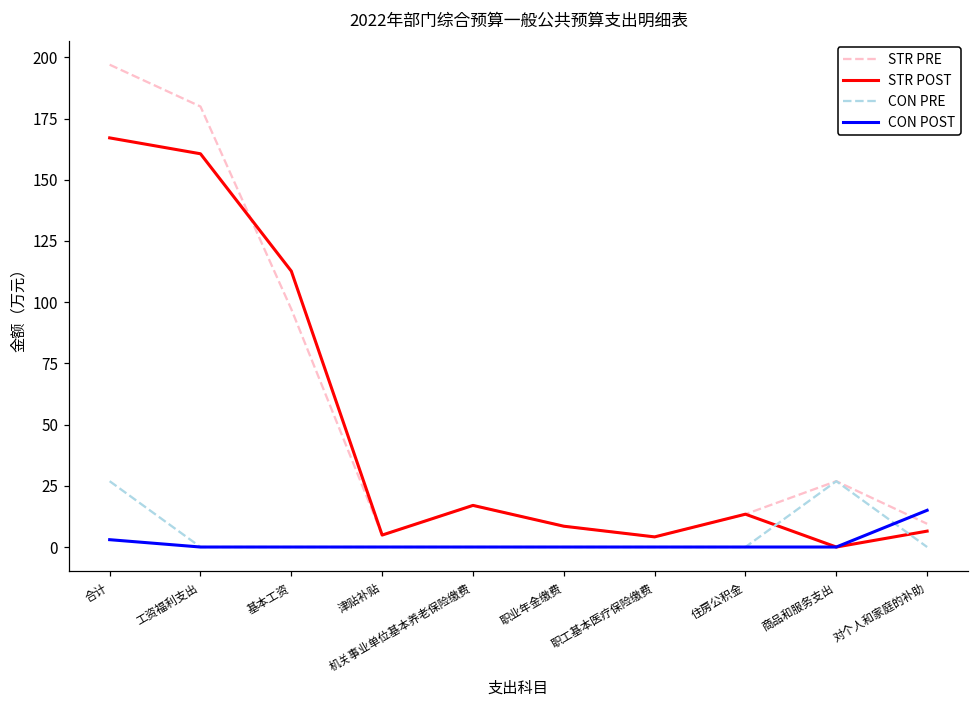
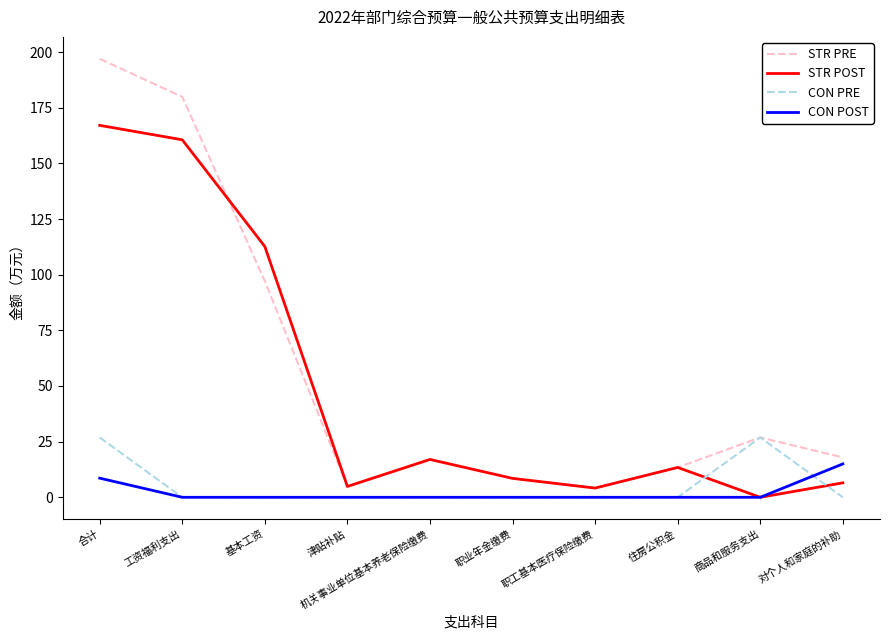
CON POST, 合计: 3 -> 9
STR PRE, 对个人和家庭的补助: 9 -> 18
